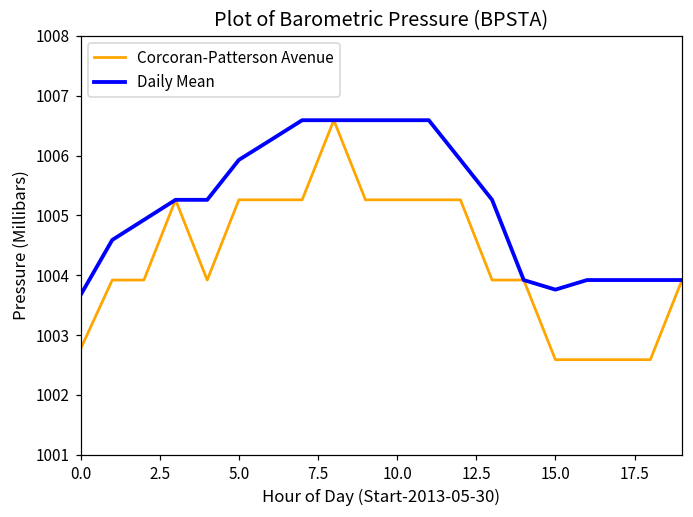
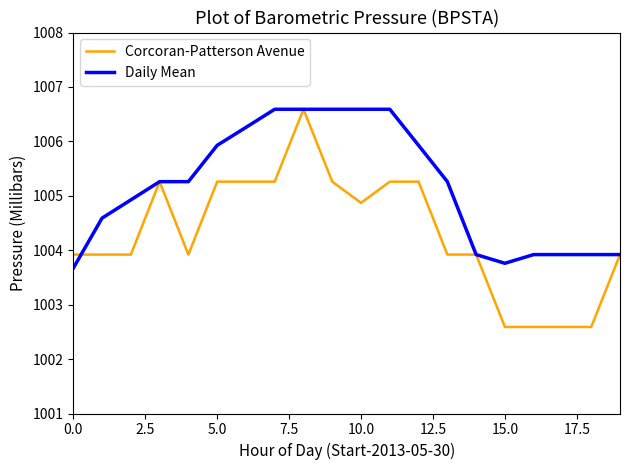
Corcoran-Patterson Avenue, 0.0: 1002.8 -> 1003.9
Corcoran-Patterson Avenue, 10.0: 1005.3 -> 1004.9
